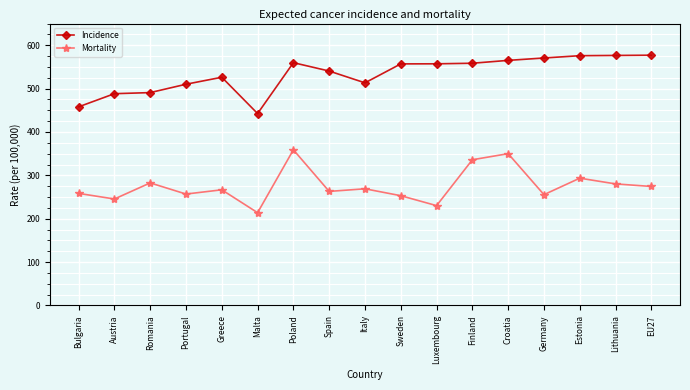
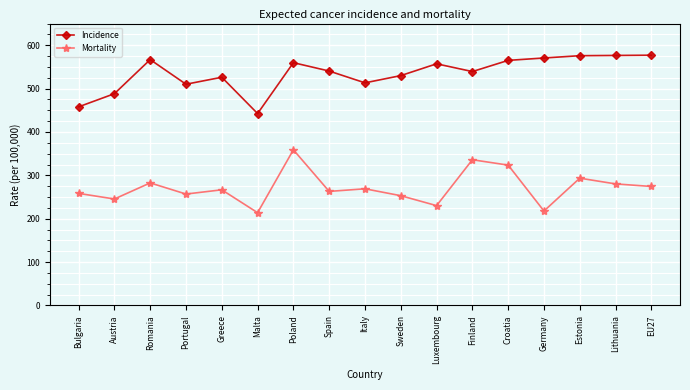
Incidence, Romania: 490 -> 570
Incidence, Sweden: 560 -> 530
Incidence, Finland: 560 -> 540
Mortality, Croatia: 350 -> 320
Mortality, Germany: 260 -> 220
